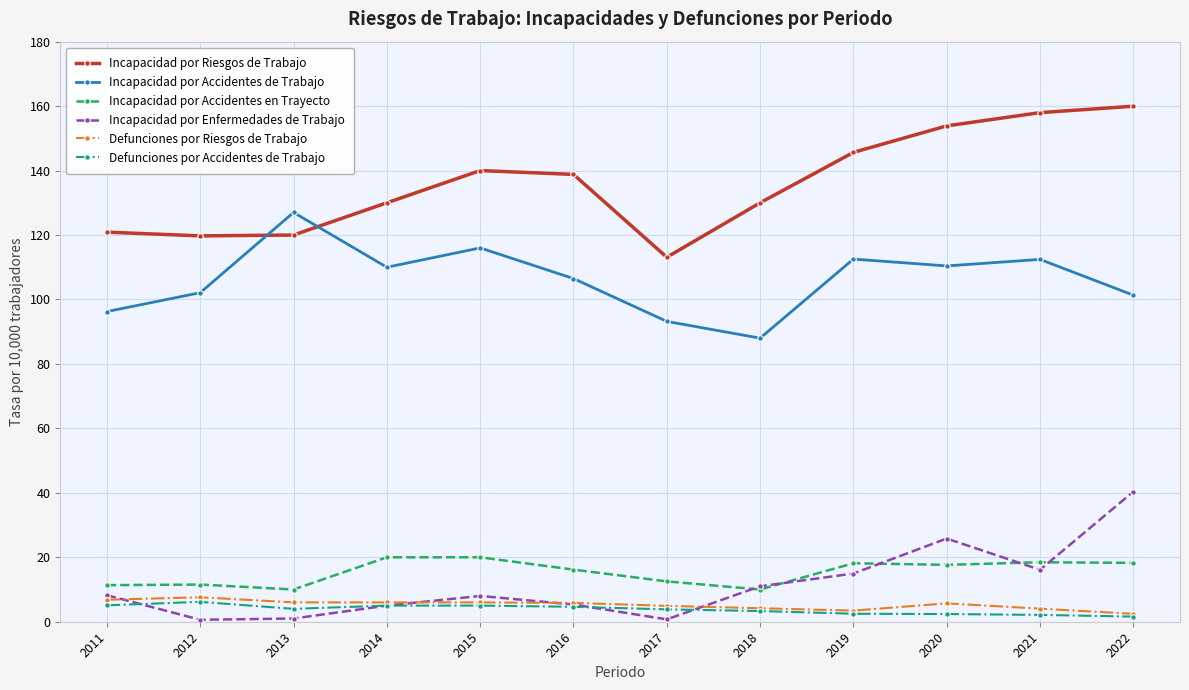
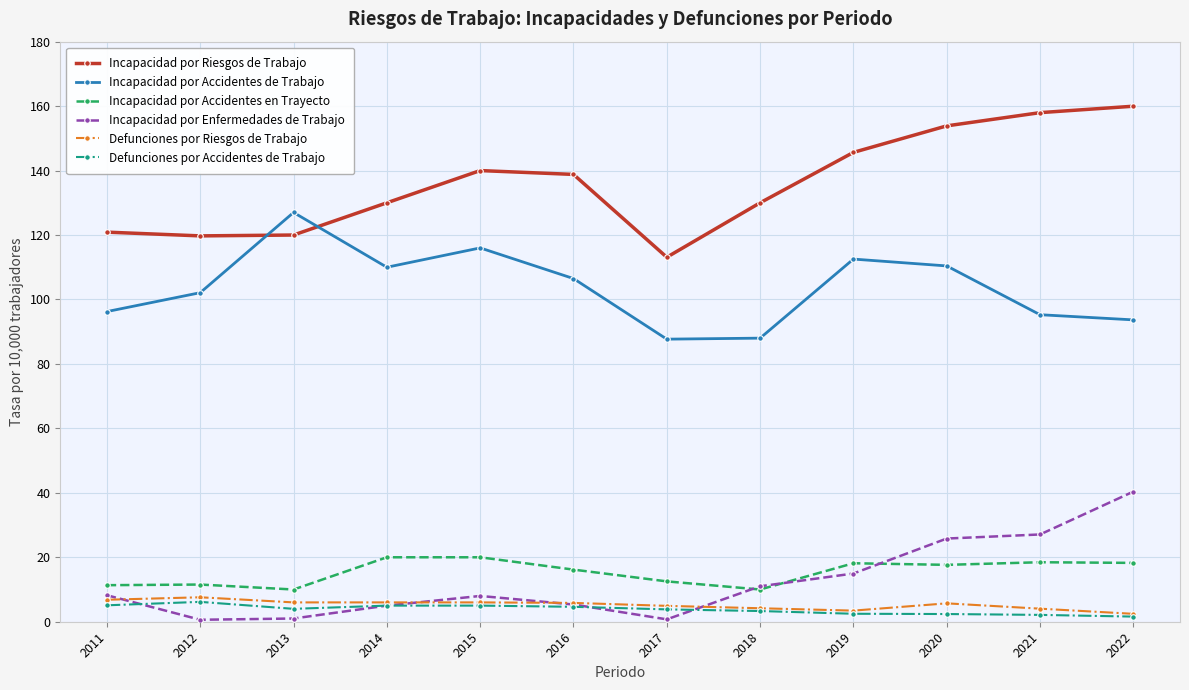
Incapacidad por Accidentes de Trabajo, 2017: 93 -> 88
Incapacidad por Accidentes de Trabajo, 2021: 112 -> 95
Incapacidad por Enfermedades de Trabajo, 2021: 16 -> 27
Incapacidad por Accidentes de Trabajo, 2022: 101 -> 94
